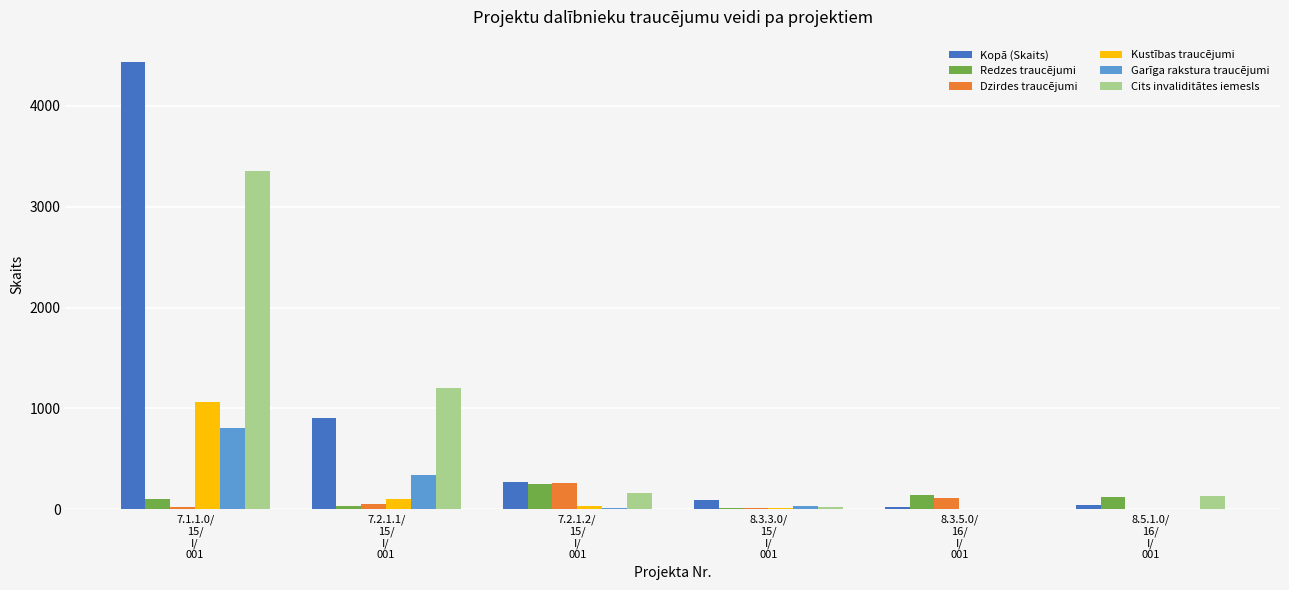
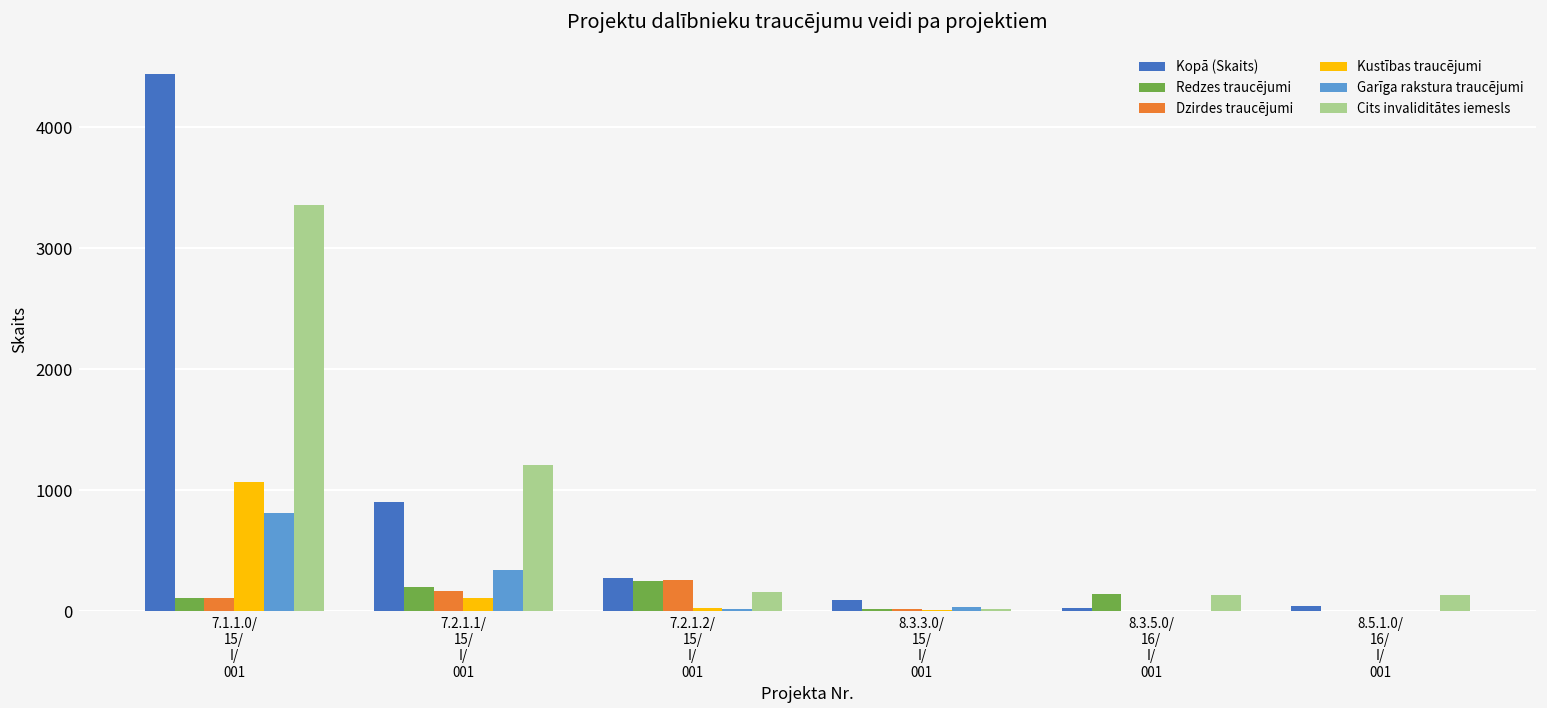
Dzirdes traucējumi, 7.1.1.0/ 15/ I/ 001: 20 -> 110
Redzes traucējumi, 7.2.1.1/ 15/ I/ 001: 40 -> 200
Dzirdes traucējumi, 7.2.1.1/ 15/ I/ 001: 50 -> 160
Dzirdes traucējumi, 8.3.5.0/ 16/ I/ 001: 110 -> 0
Cits invaliditātes iemesls, 8.3.5.0/ 16/ I/ 001: 0 -> 130
Redzes traucējumi, 8.5.1.0/ 16/ I/ 001: 130 -> 10
